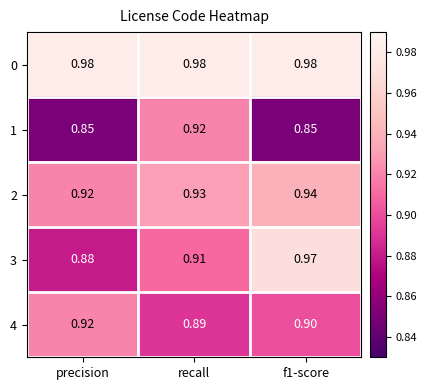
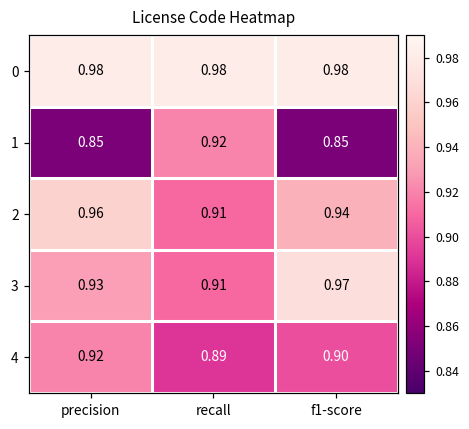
2, precision: 0.92 -> 0.96
2, recall: 0.93 -> 0.91
3, precision: 0.88 -> 0.93
